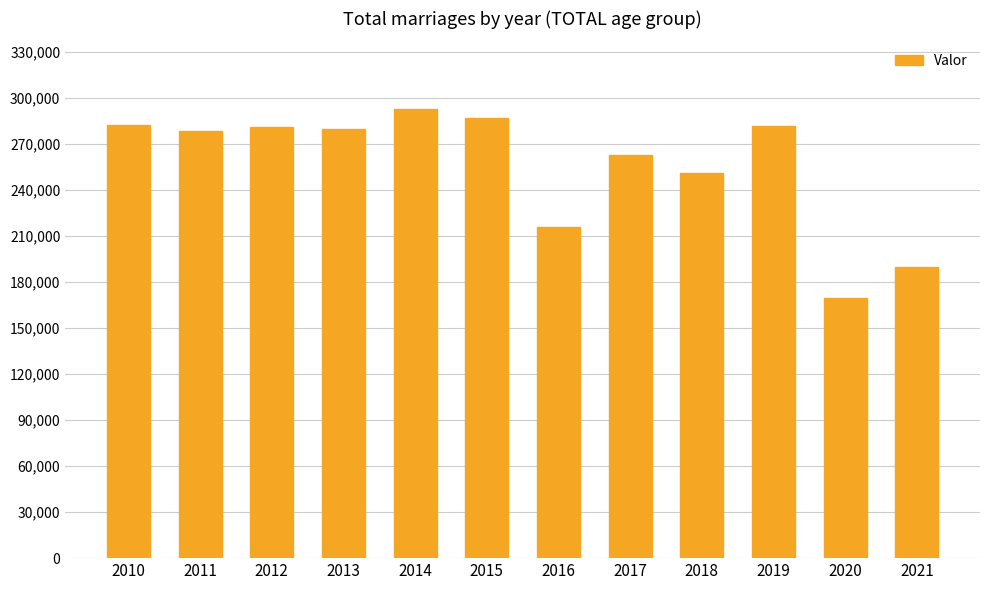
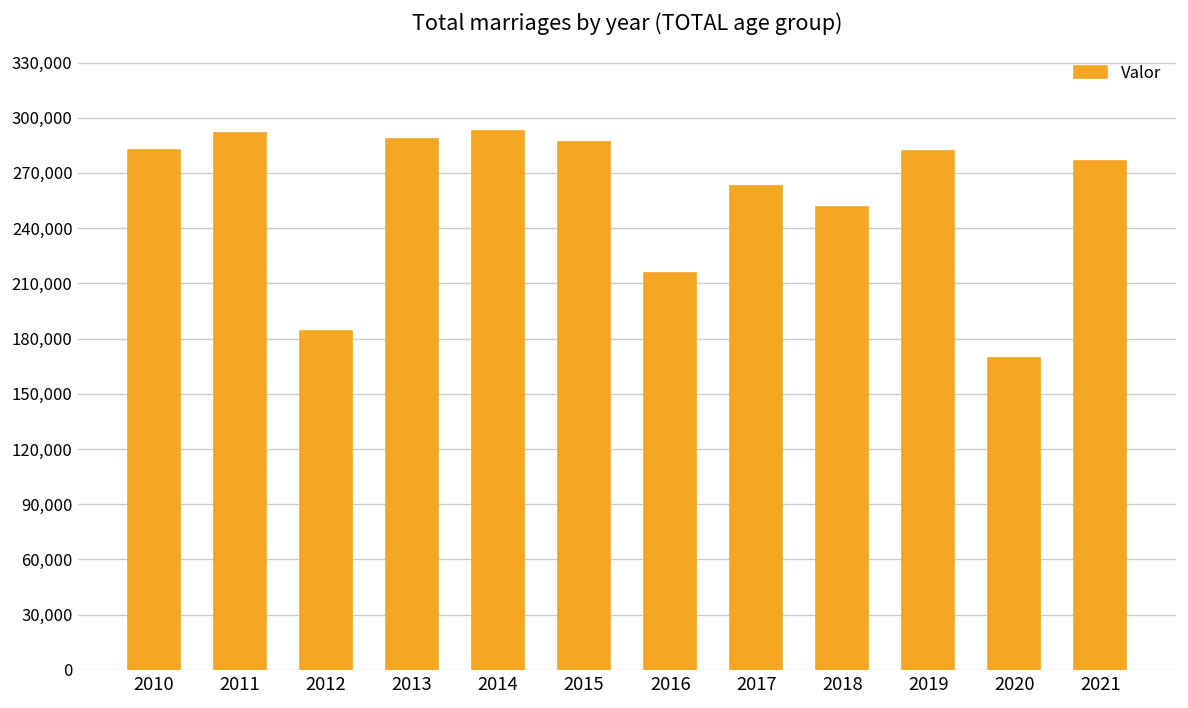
2011: 278,000 -> 292,000
2012: 281,000 -> 184,000
2013: 280,000 -> 288,000
2021: 190,000 -> 276,000
